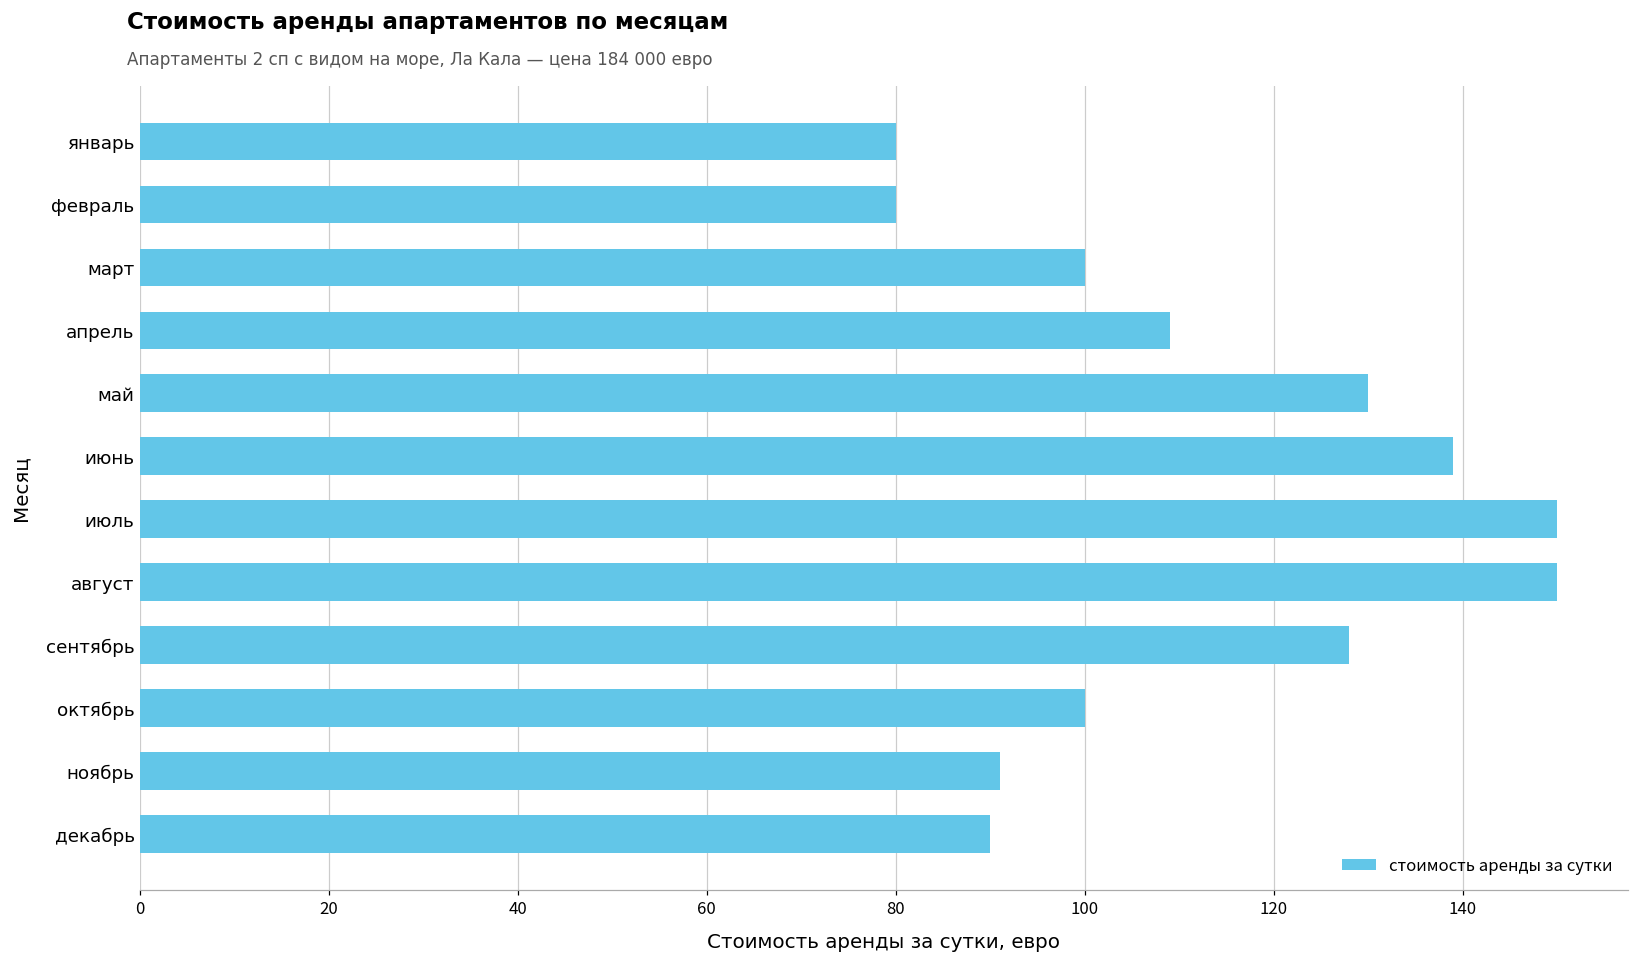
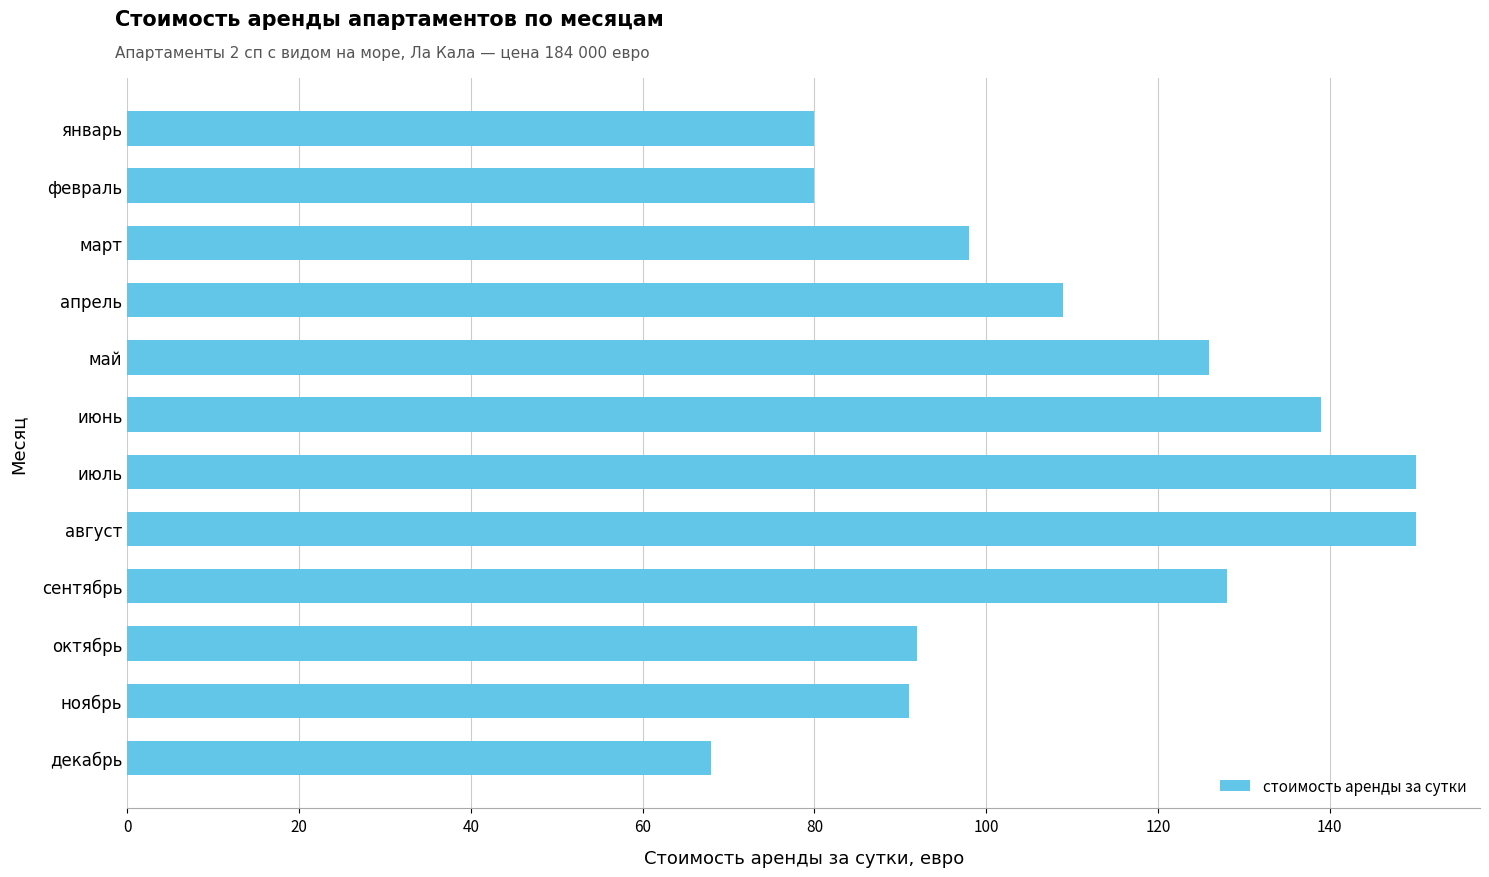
март: 100 -> 98
май: 130 -> 126
октябрь: 100 -> 92
декабрь: 90 -> 68
